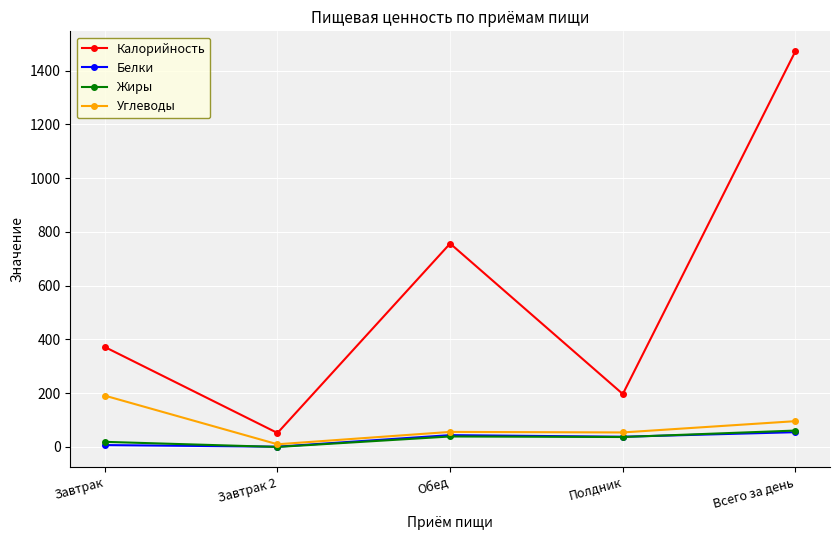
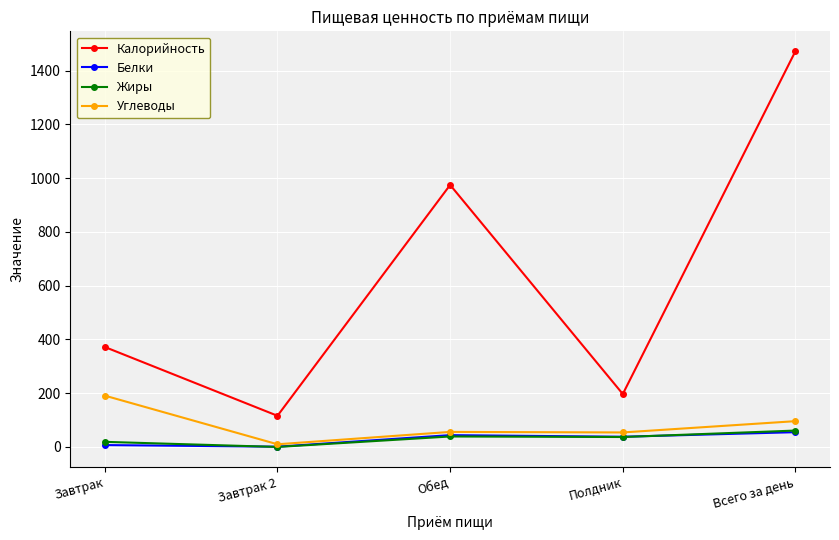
Калорийность, Завтрак 2: 50 -> 120
Калорийность, Обед: 760 -> 980
